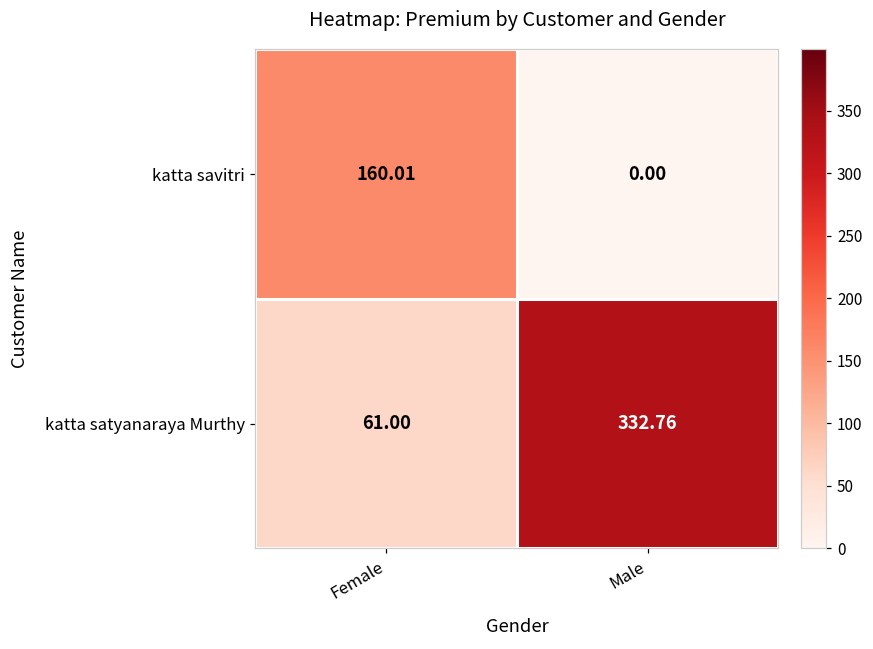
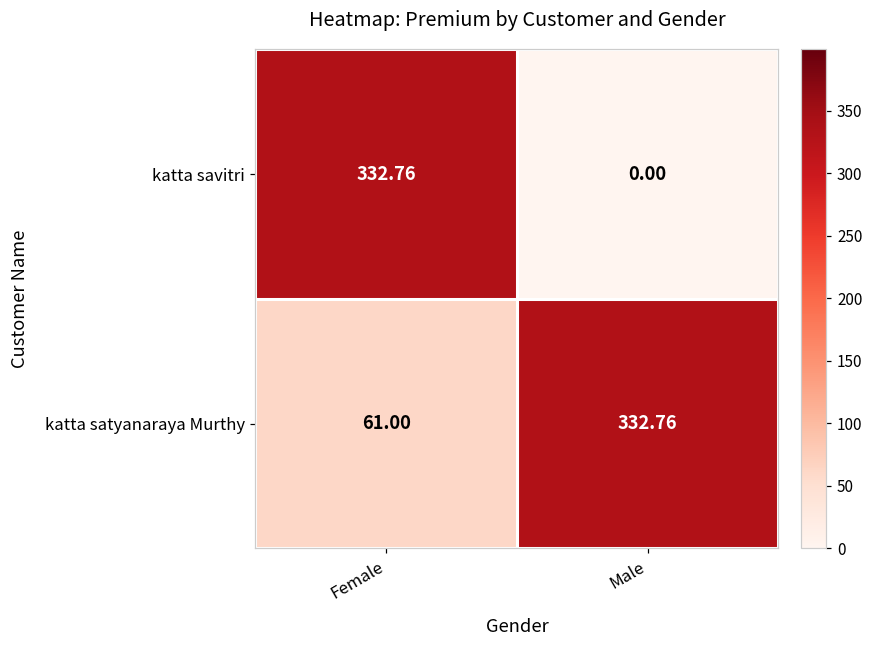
katta savitri, Female: 160.01 -> 332.76
